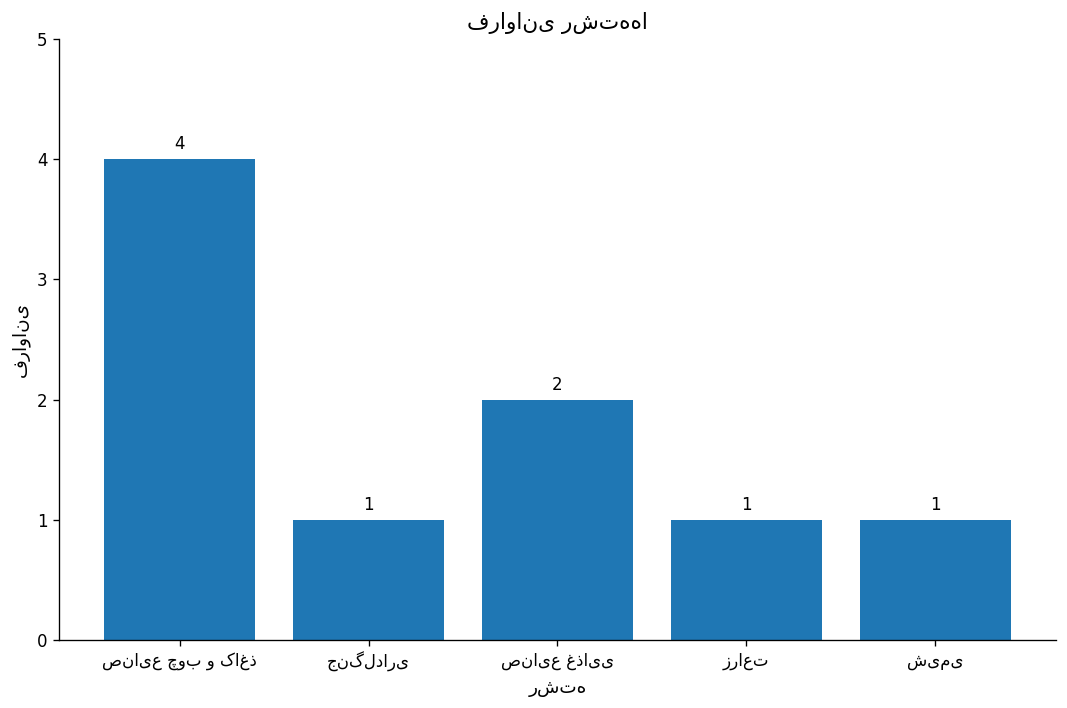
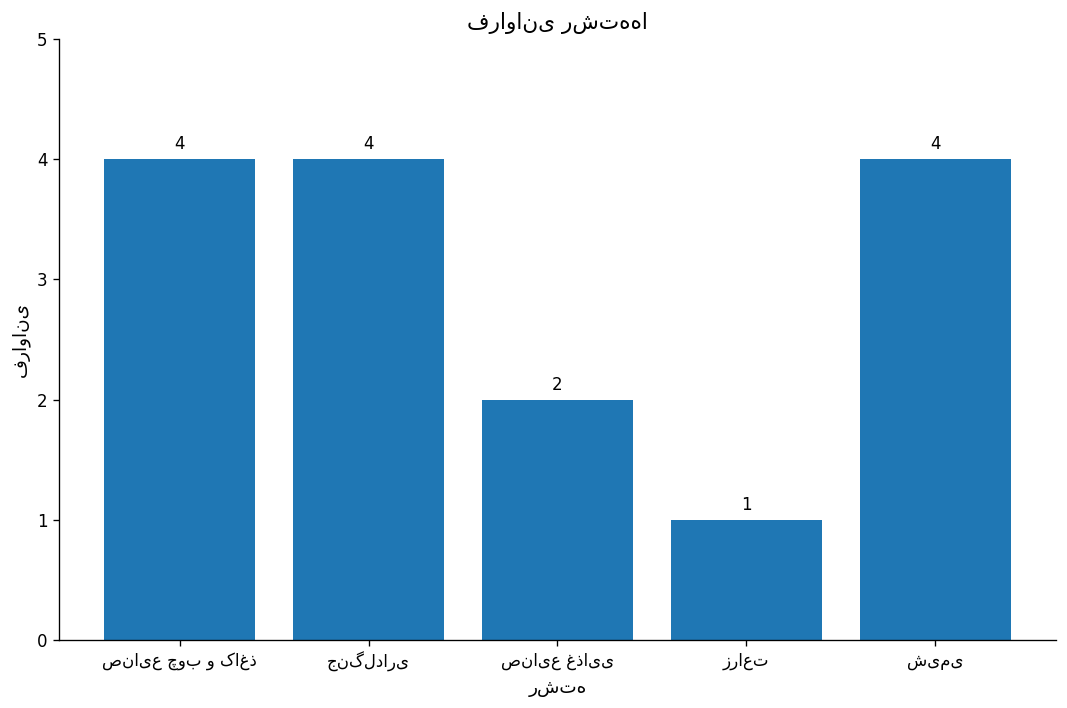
جنگلداری: 1 -> 4
شیمی: 1 -> 4
